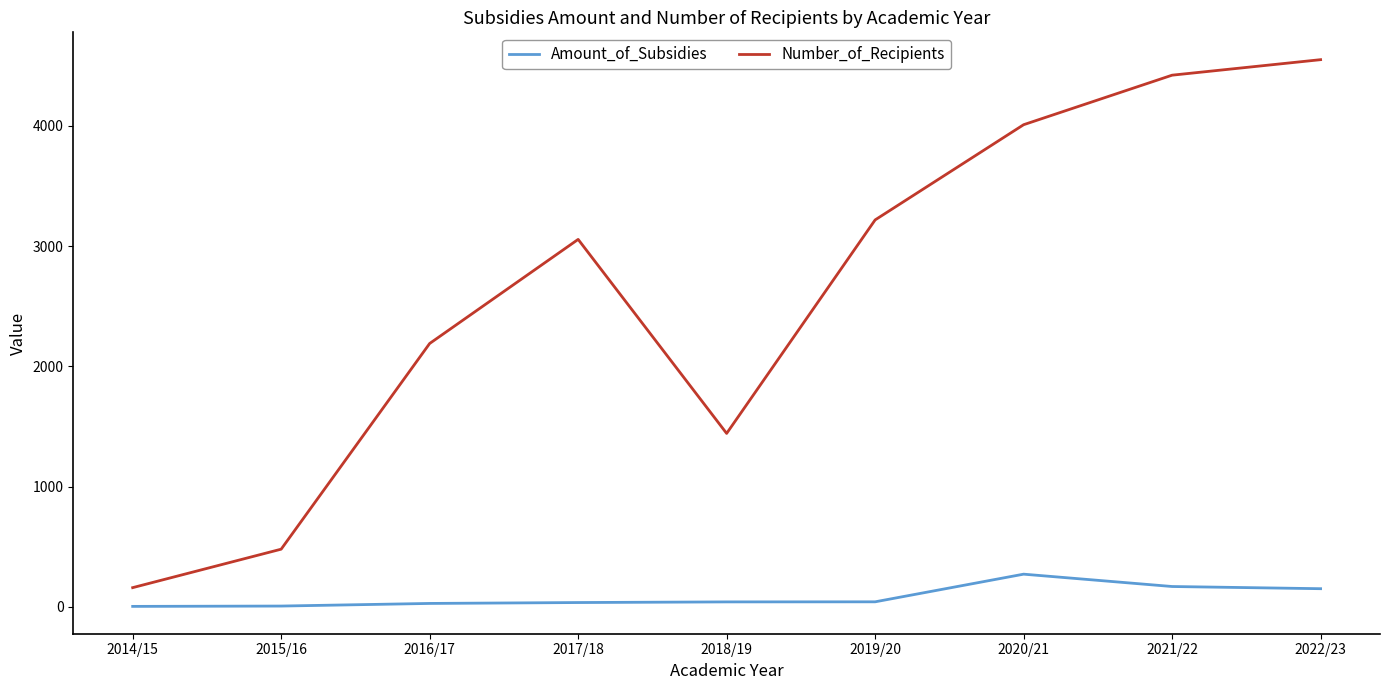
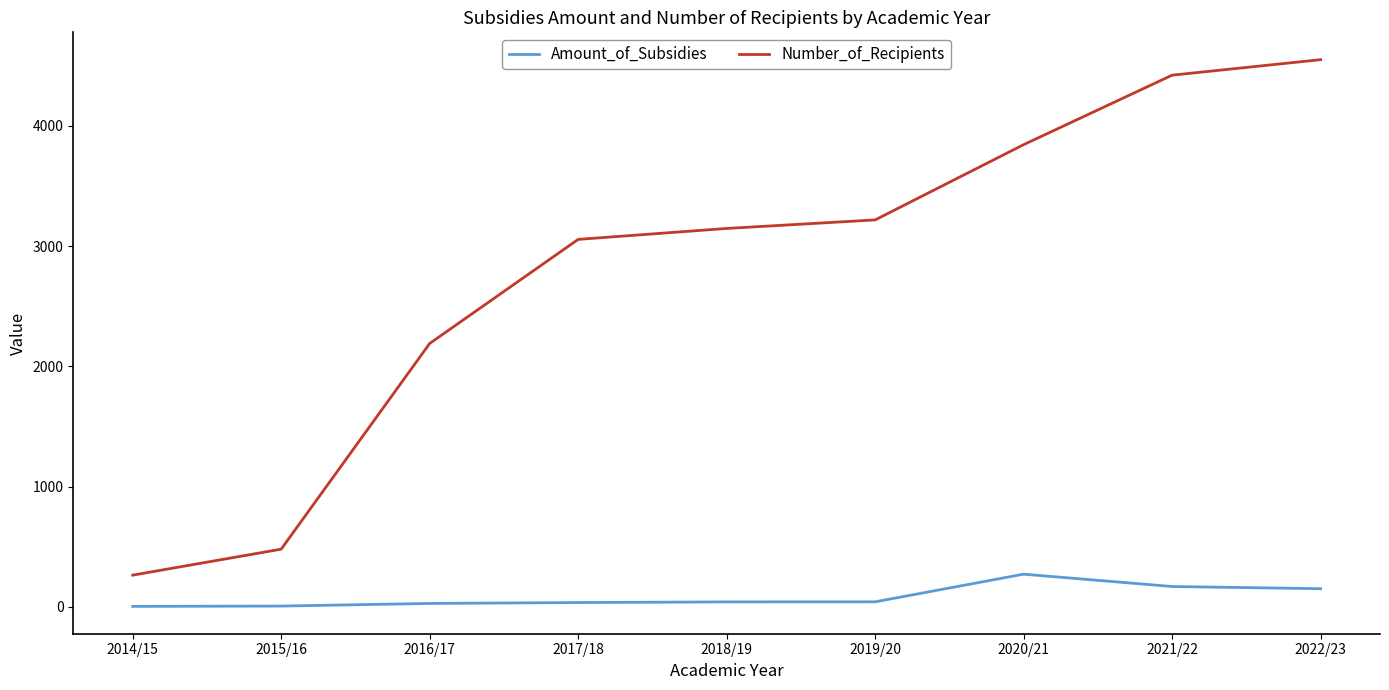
Number_of_Recipients, 2014/15: 160 -> 260
Number_of_Recipients, 2018/19: 1440 -> 3150
Number_of_Recipients, 2020/21: 4010 -> 3840
